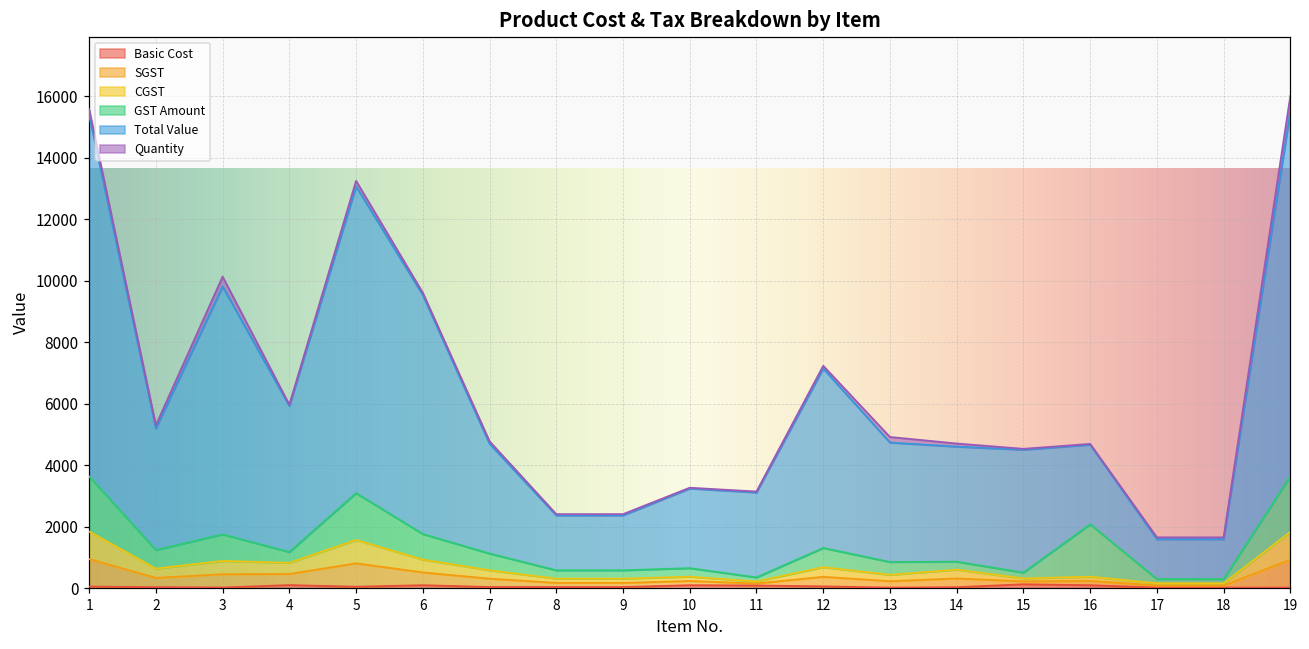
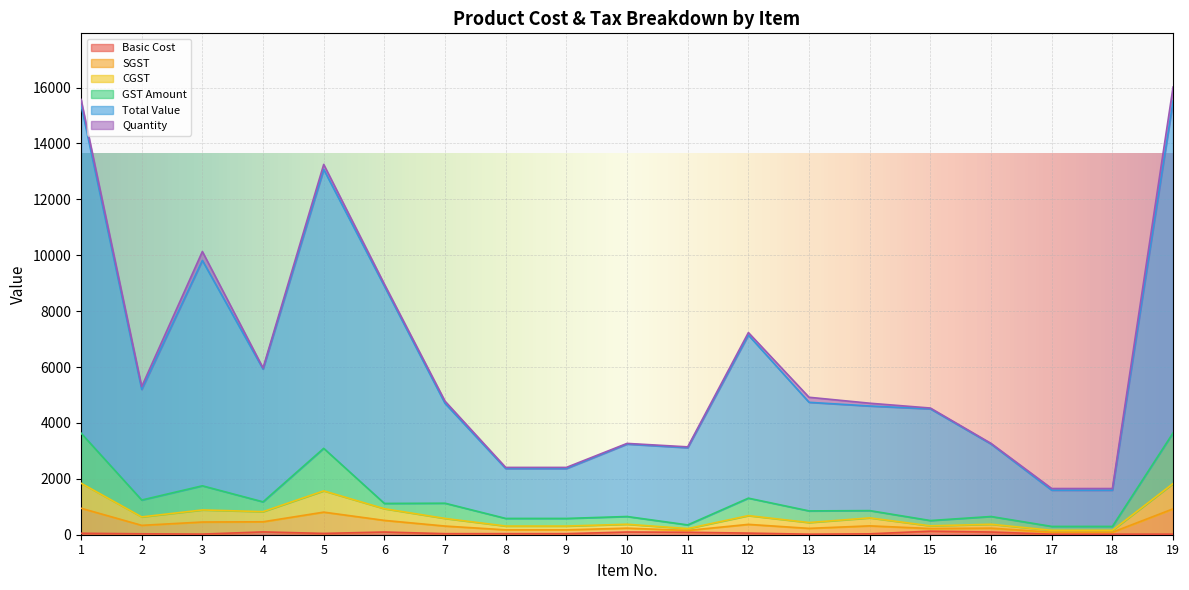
GST Amount, 6: 800 -> 200
GST Amount, 16: 1700 -> 300
